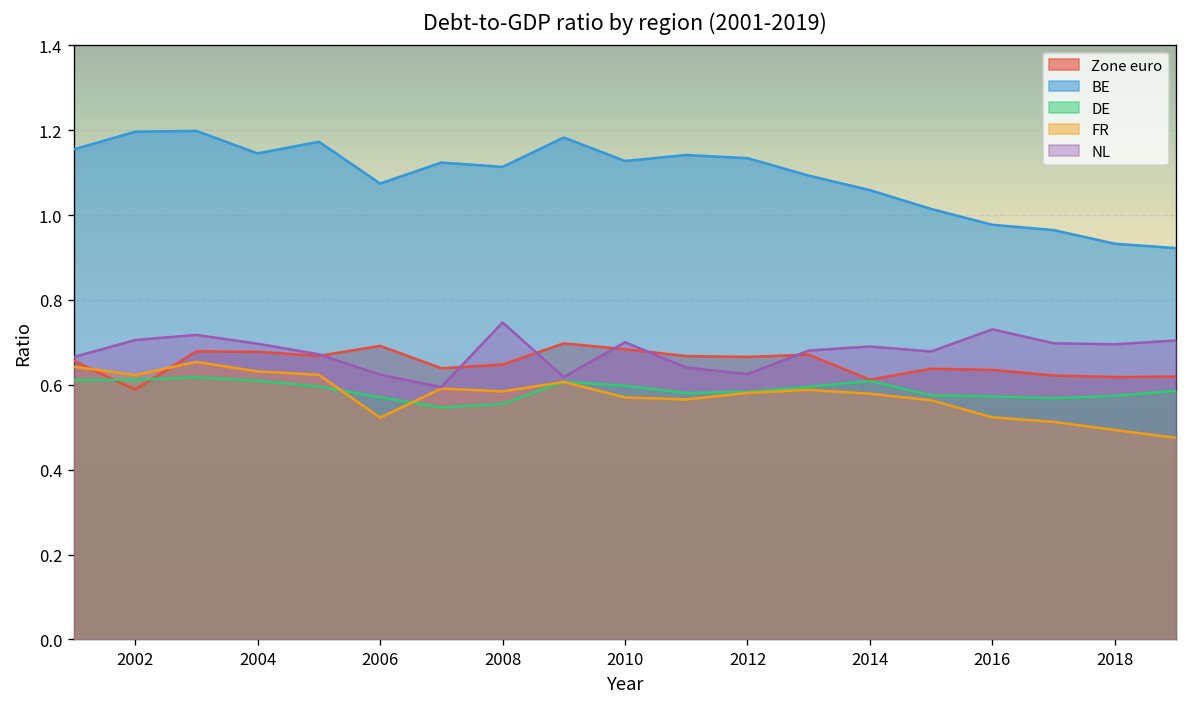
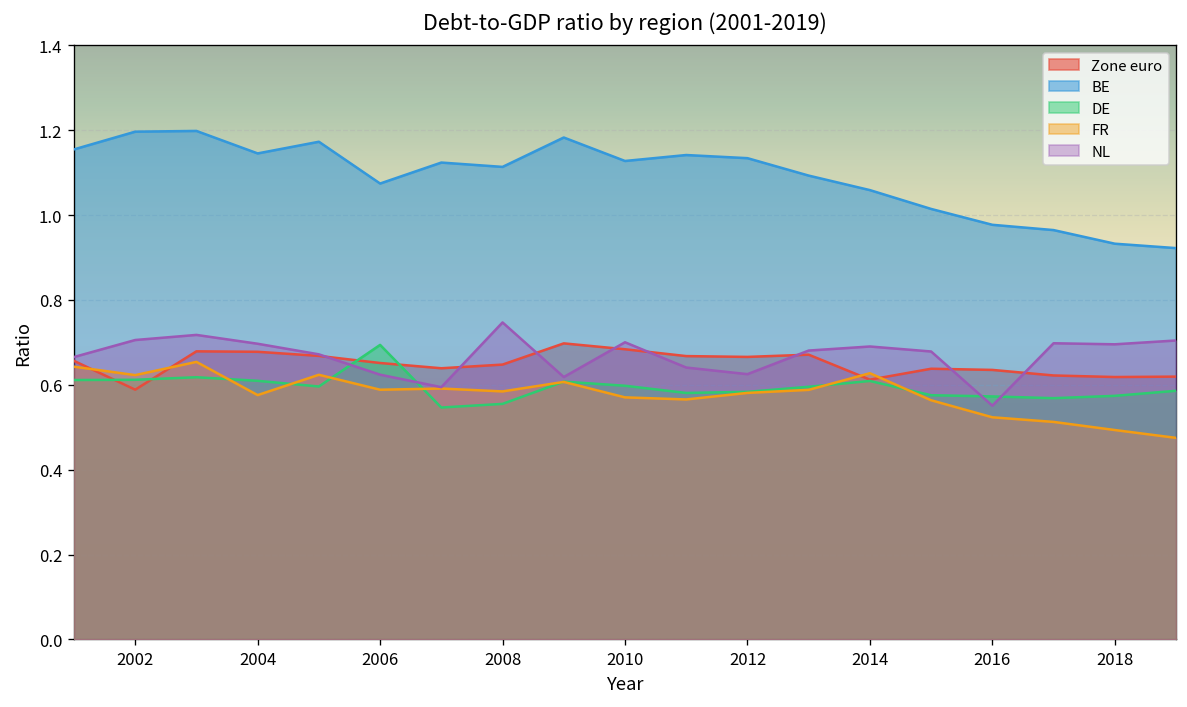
FR, 2004: 0.63 -> 0.58
Zone euro, 2006: 0.69 -> 0.65
DE, 2006: 0.57 -> 0.69
FR, 2006: 0.52 -> 0.59
FR, 2014: 0.58 -> 0.63
NL, 2016: 0.73 -> 0.55
